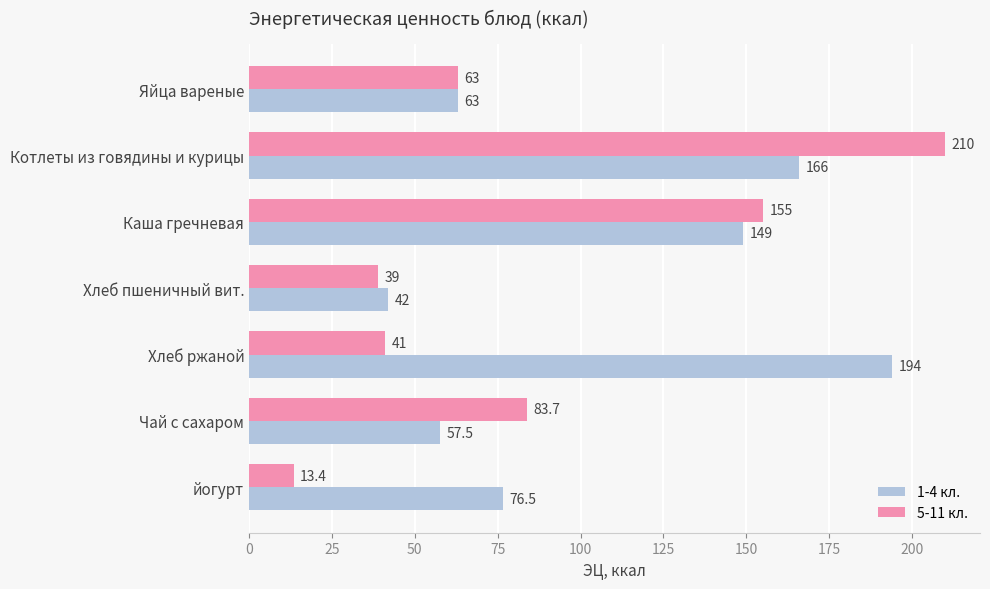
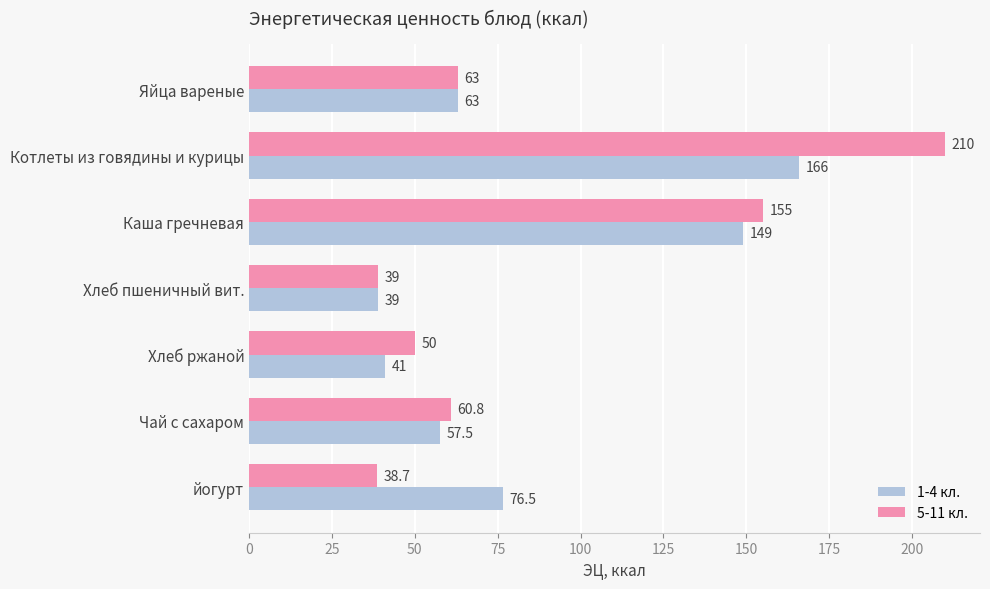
1-4 кл., Хлеб пшеничный вит.: 42 -> 39
5-11 кл., Хлеб ржаной: 41 -> 50
1-4 кл., Хлеб ржаной: 194 -> 41
5-11 кл., Чай с сахаром: 83.7 -> 60.8
5-11 кл., йогурт: 13.4 -> 38.7
